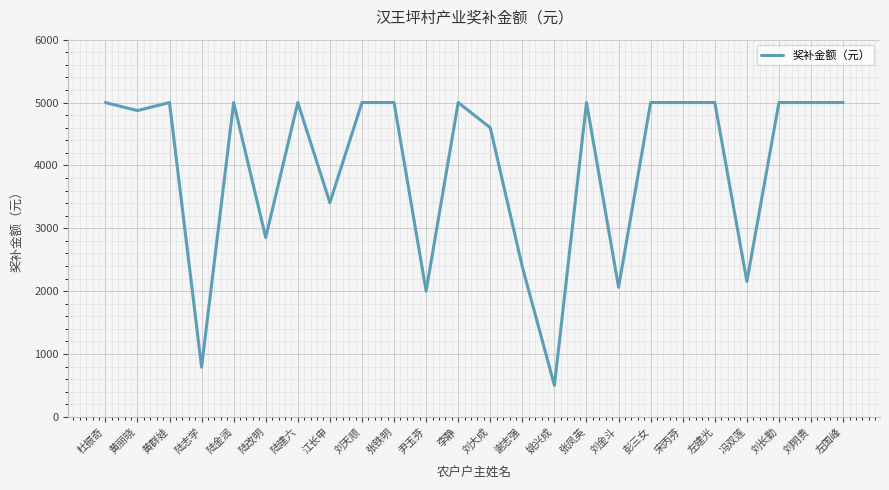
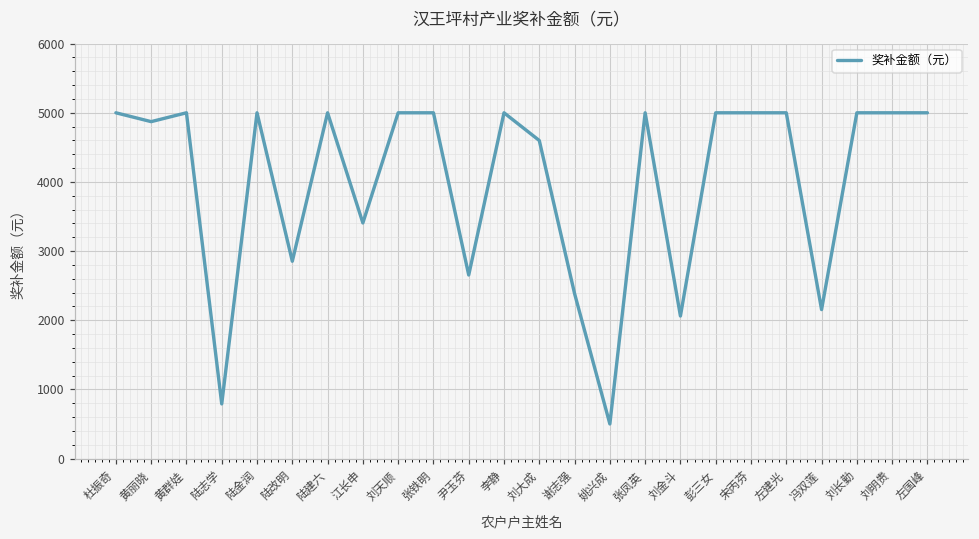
尹玉芬: 2000 -> 2700
